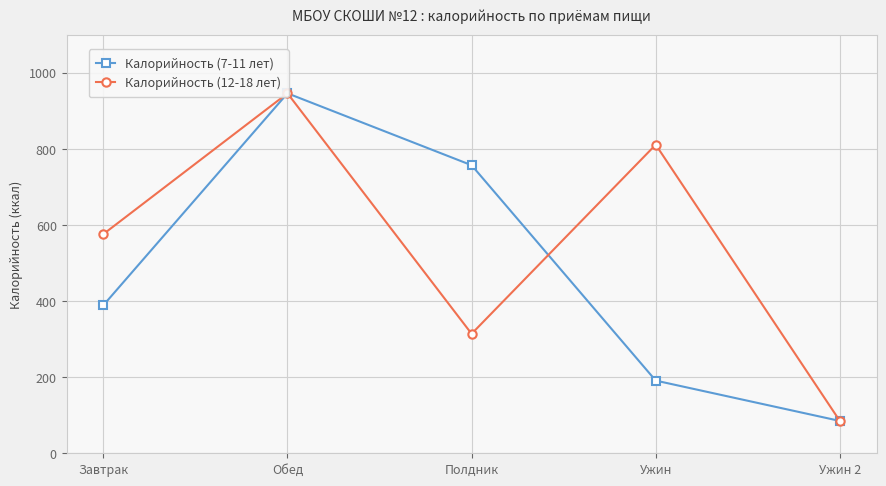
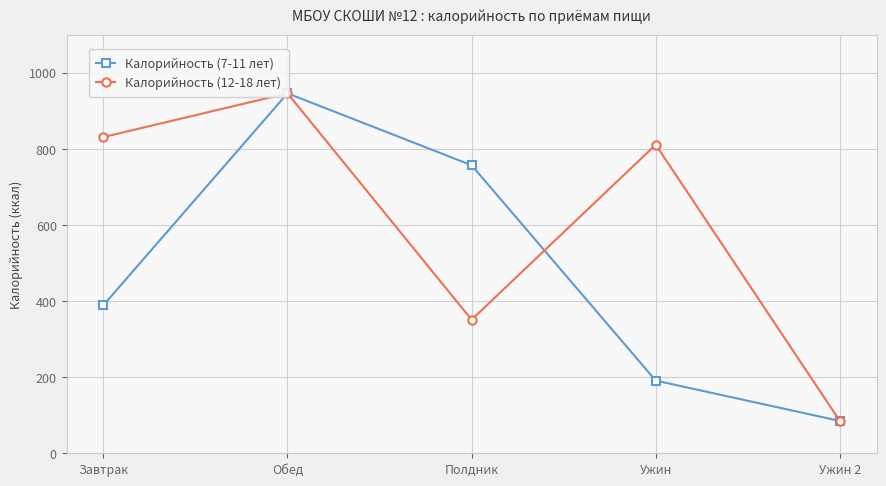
Калорийность (12-18 лет), Завтрак: 580 -> 830
Калорийность (12-18 лет), Полдник: 310 -> 350
